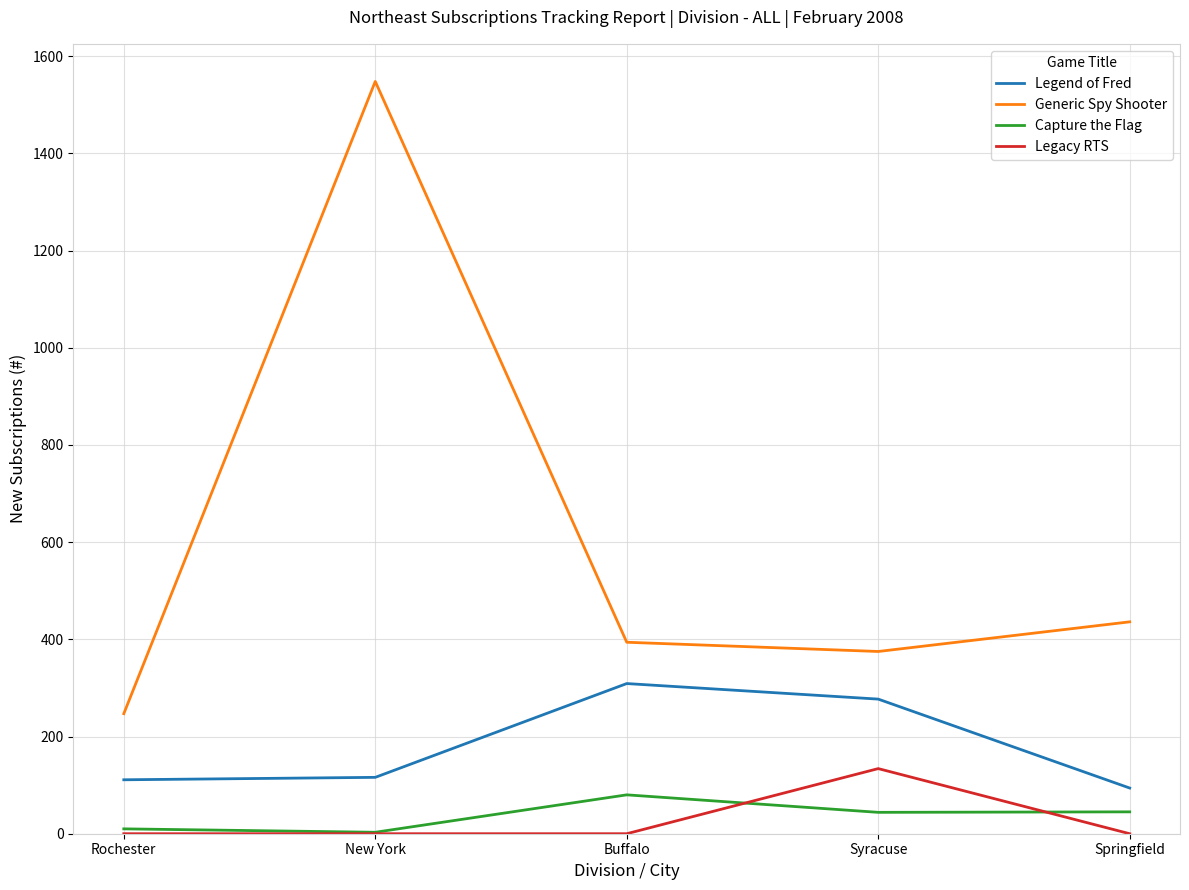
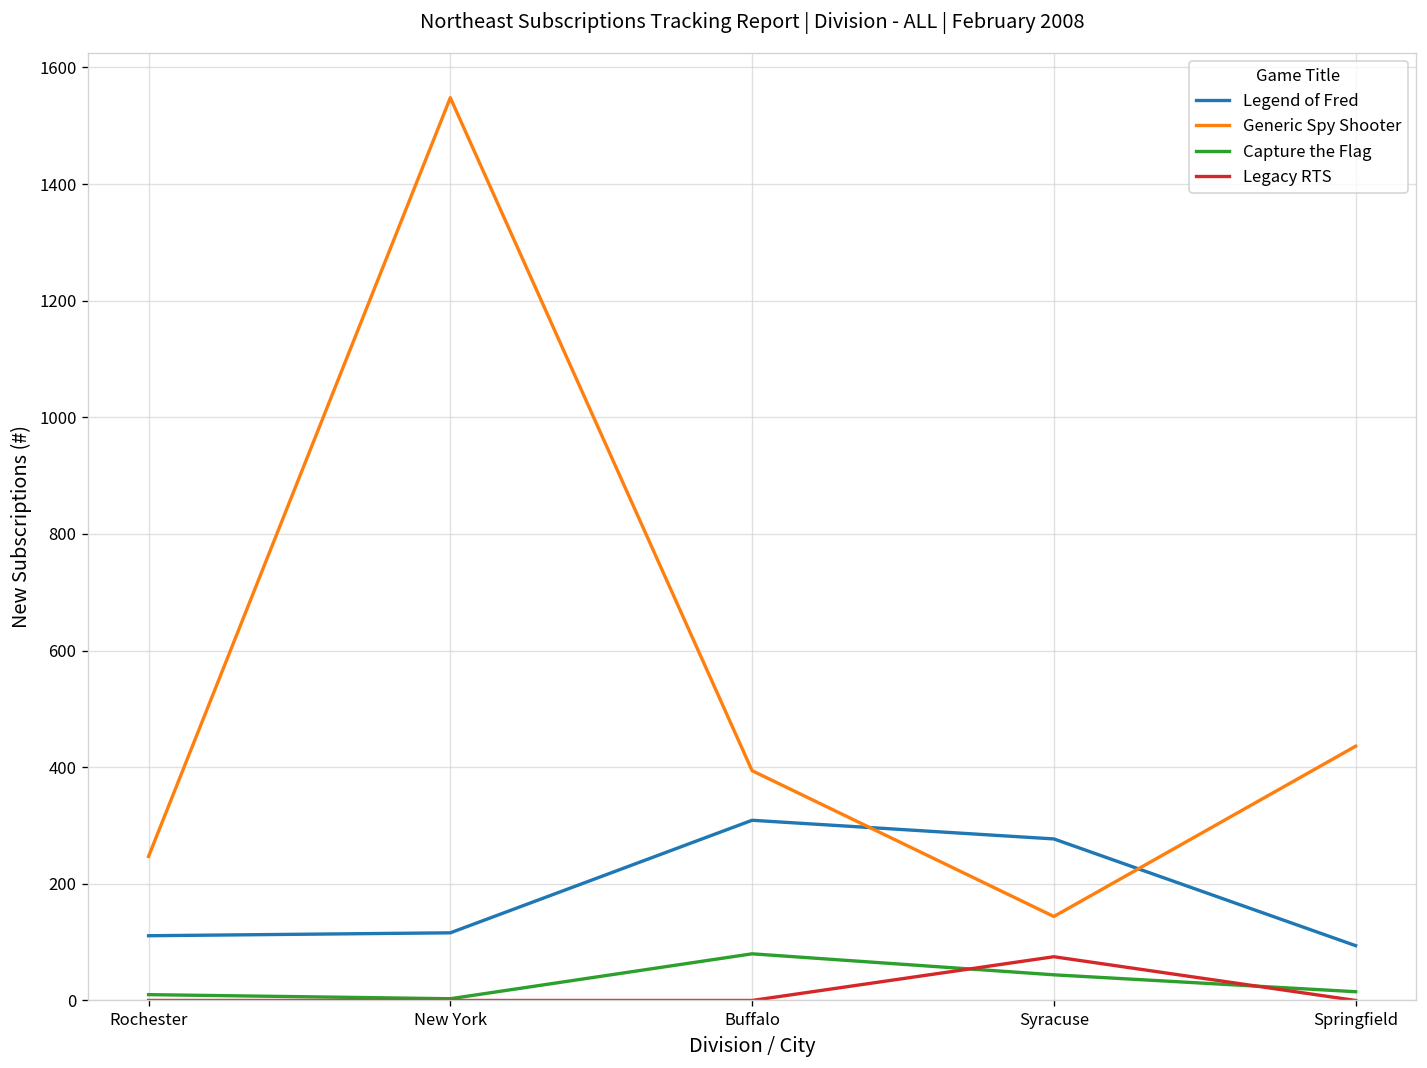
Generic Spy Shooter, Syracuse: 380 -> 140
Legacy RTS, Syracuse: 130 -> 80
Capture the Flag, Springfield: 50 -> 20
